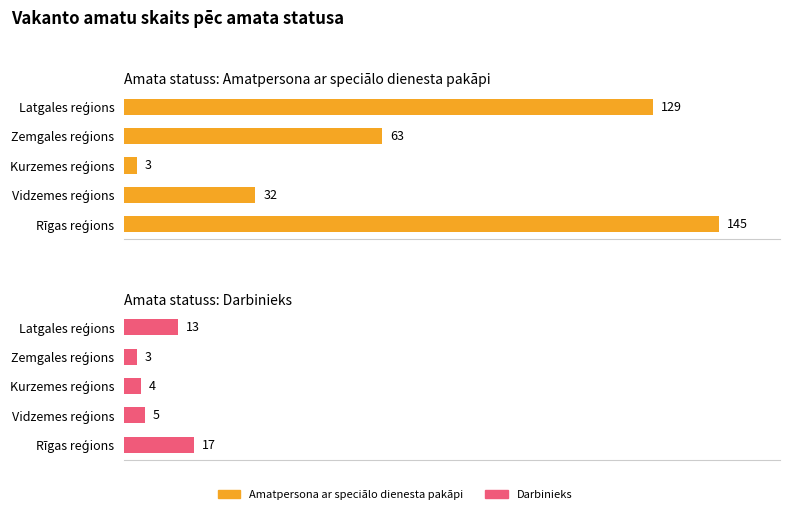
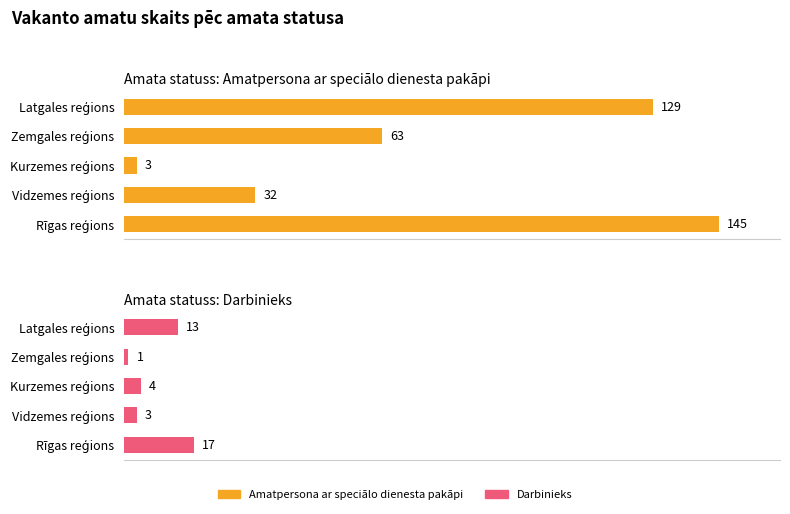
Amata statuss: Darbinieks, Zemgales reģions: 3 -> 1
Amata statuss: Darbinieks, Vidzemes reģions: 5 -> 3
